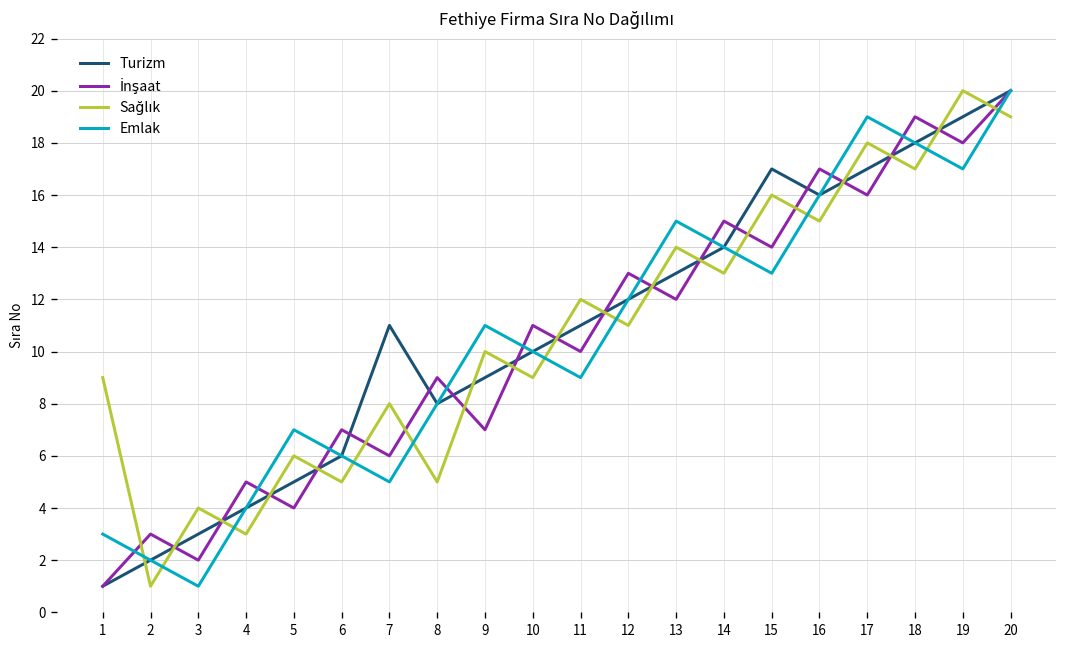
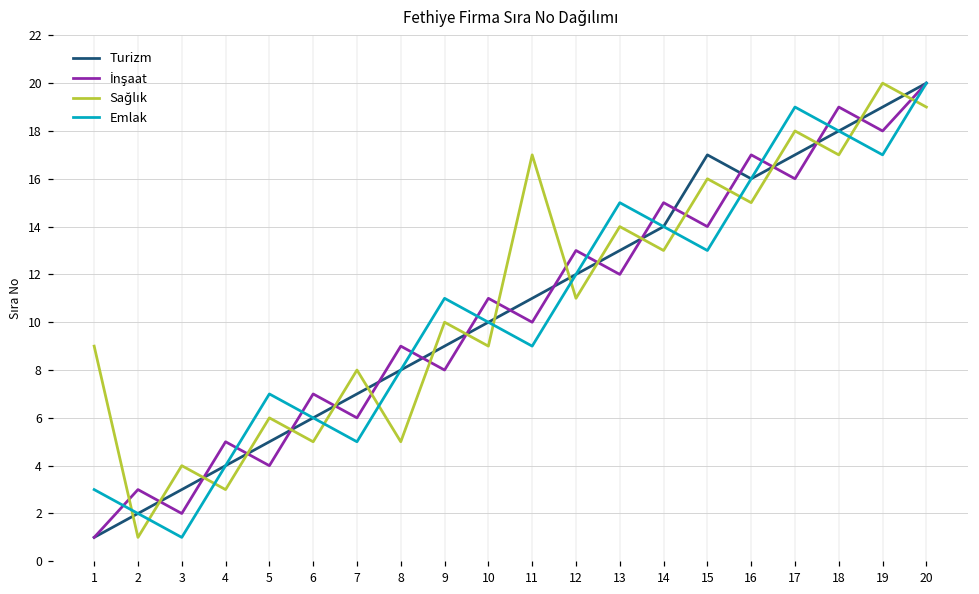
Turizm, 7: 11 -> 7
İnşaat, 9: 7 -> 8
Sağlık, 11: 12 -> 17
